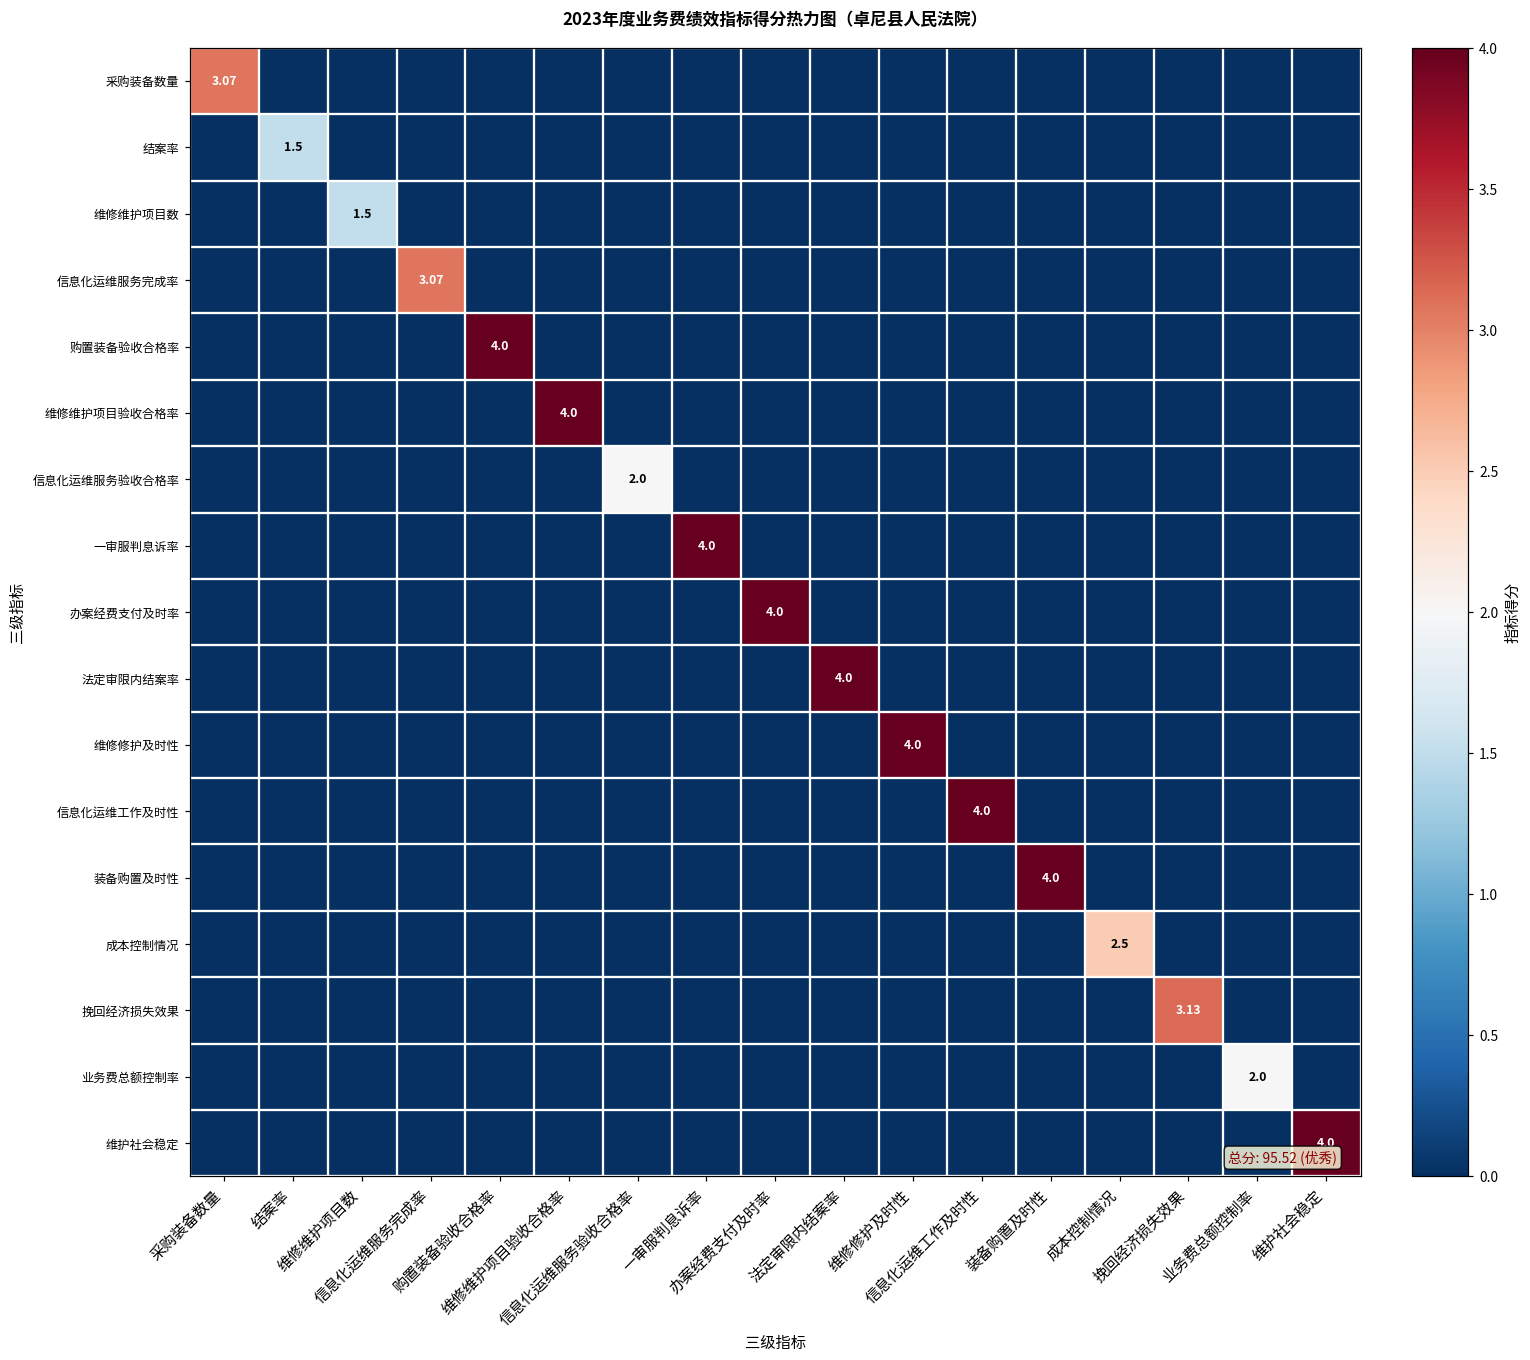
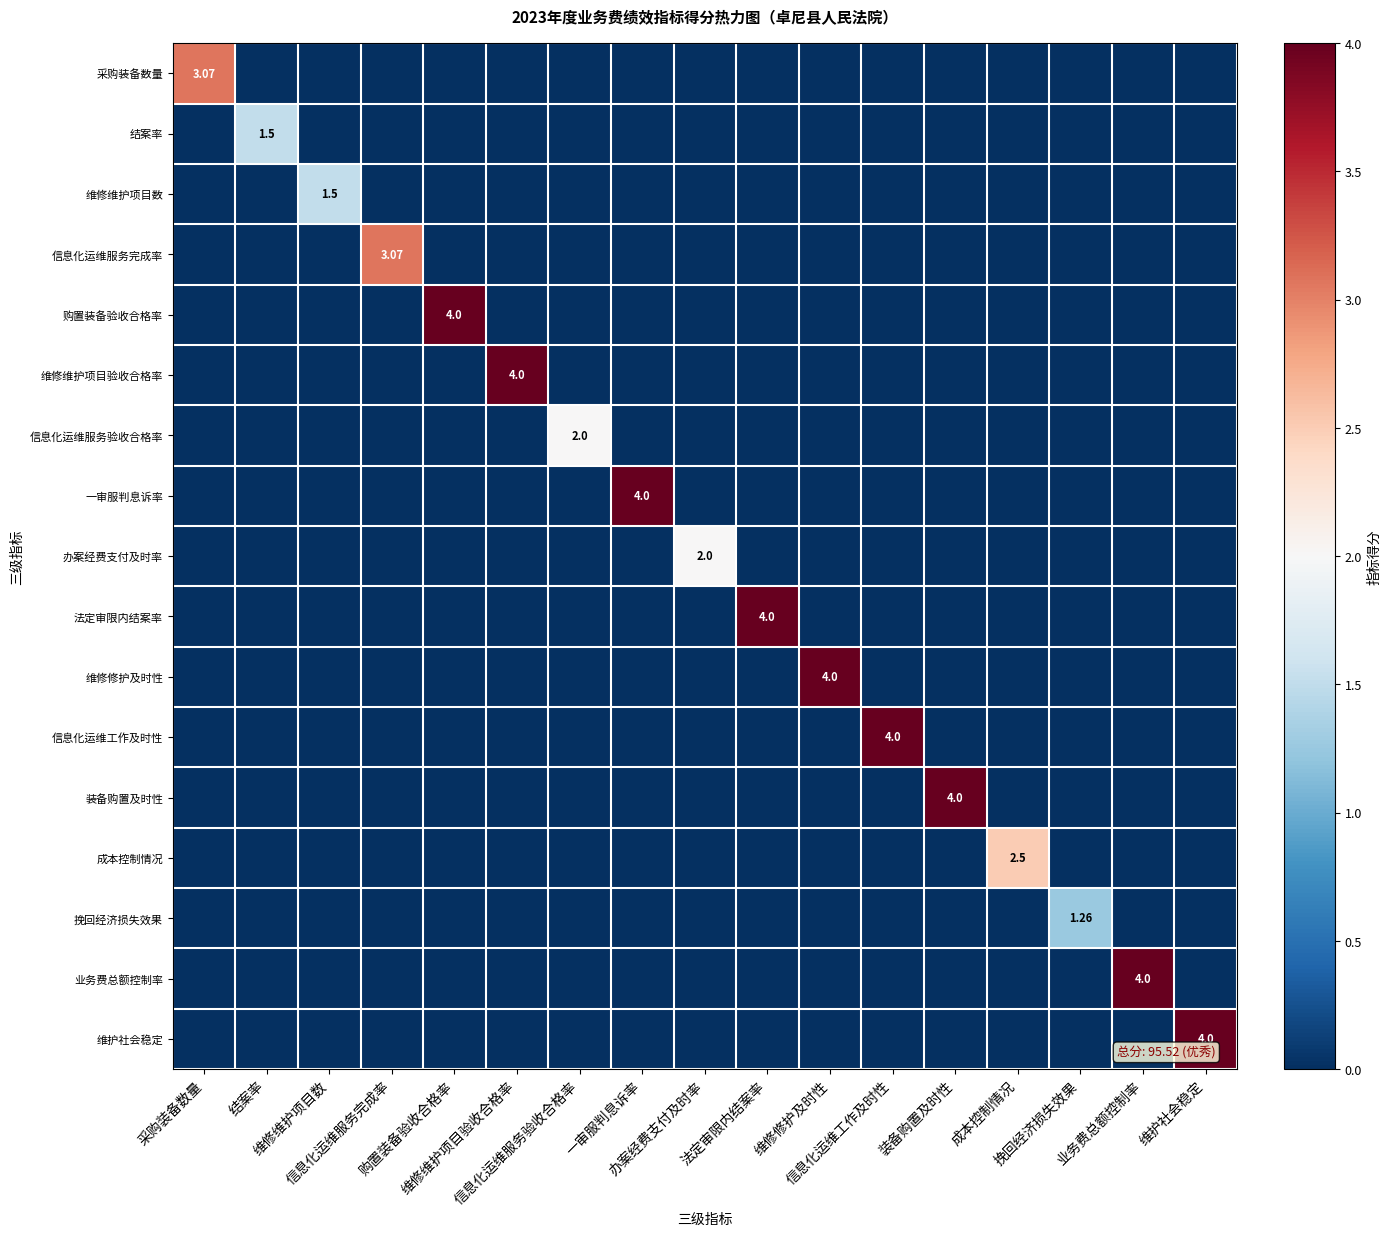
办案经费支付及时率, 办案经费支付及时率: 4.0 -> 2.0
挽回经济损失效果, 挽回经济损失效果: 3.13 -> 1.26
业务费总额控制率, 业务费总额控制率: 2.0 -> 4.0
